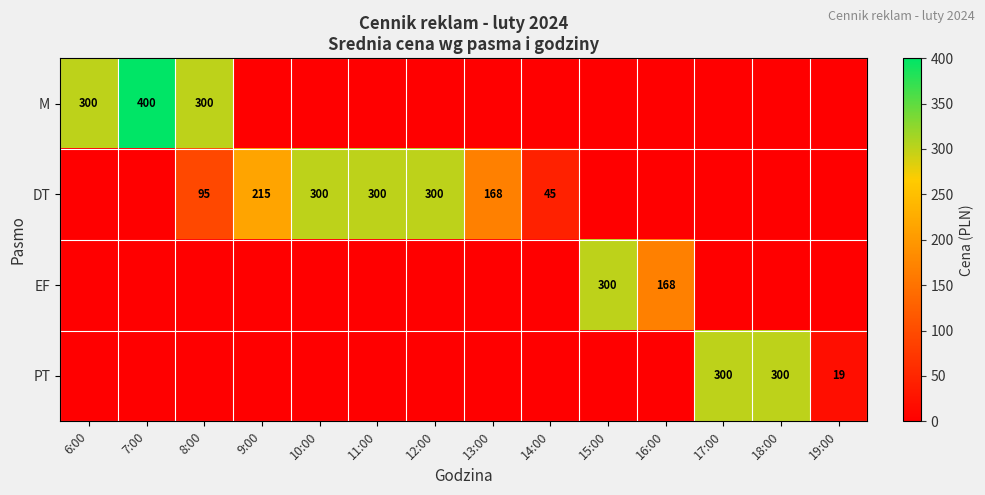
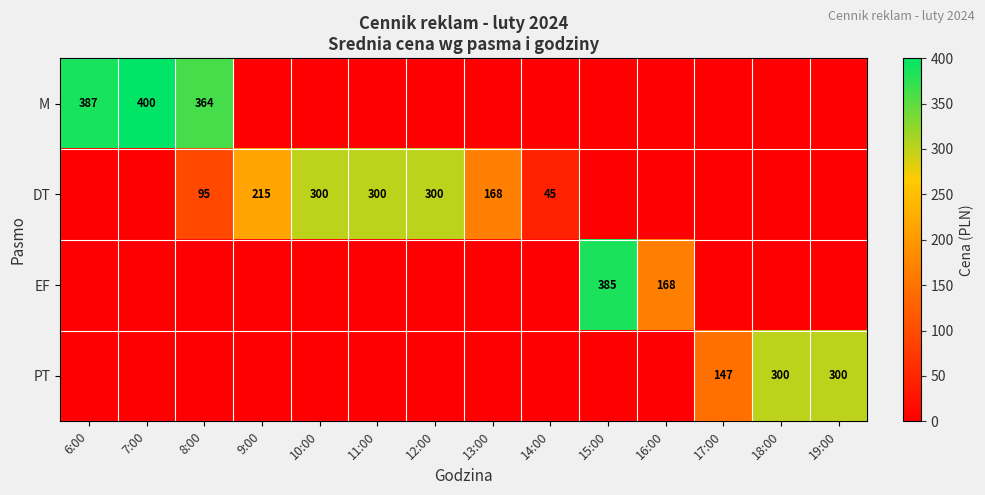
M, 6:00: 300 -> 387
M, 8:00: 300 -> 364
EF, 15:00: 300 -> 385
PT, 17:00: 300 -> 147
PT, 19:00: 19 -> 300
